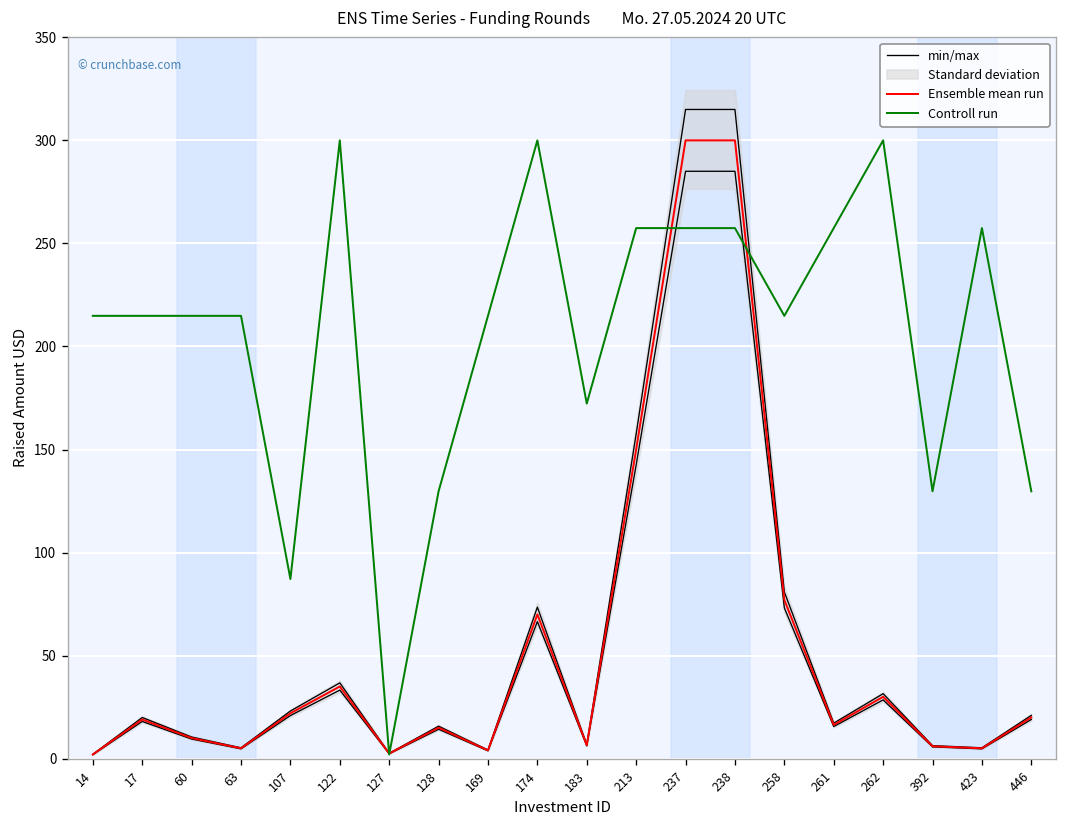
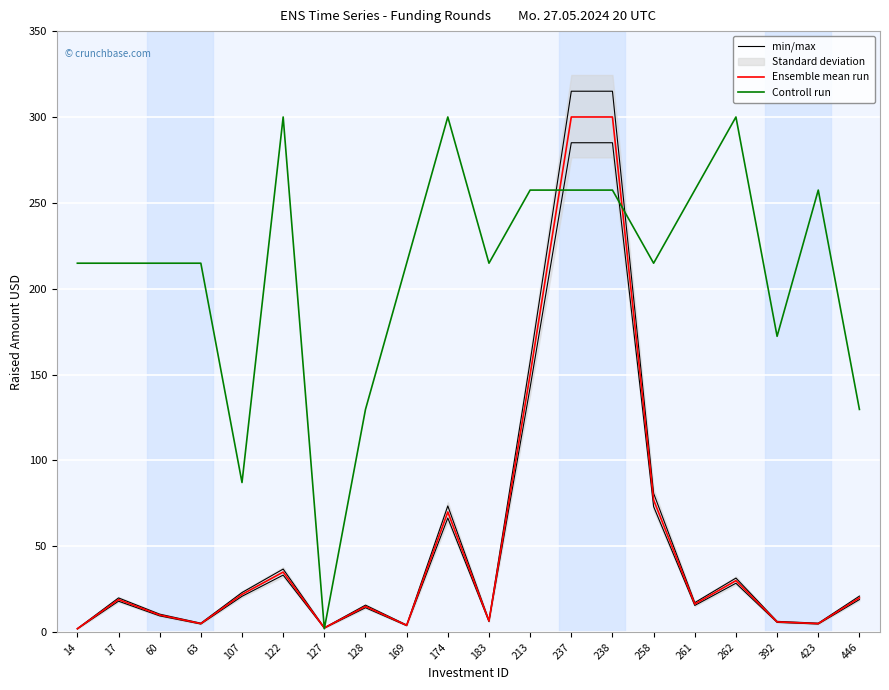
Controll run, 183: 172 -> 215
Controll run, 392: 130 -> 172
